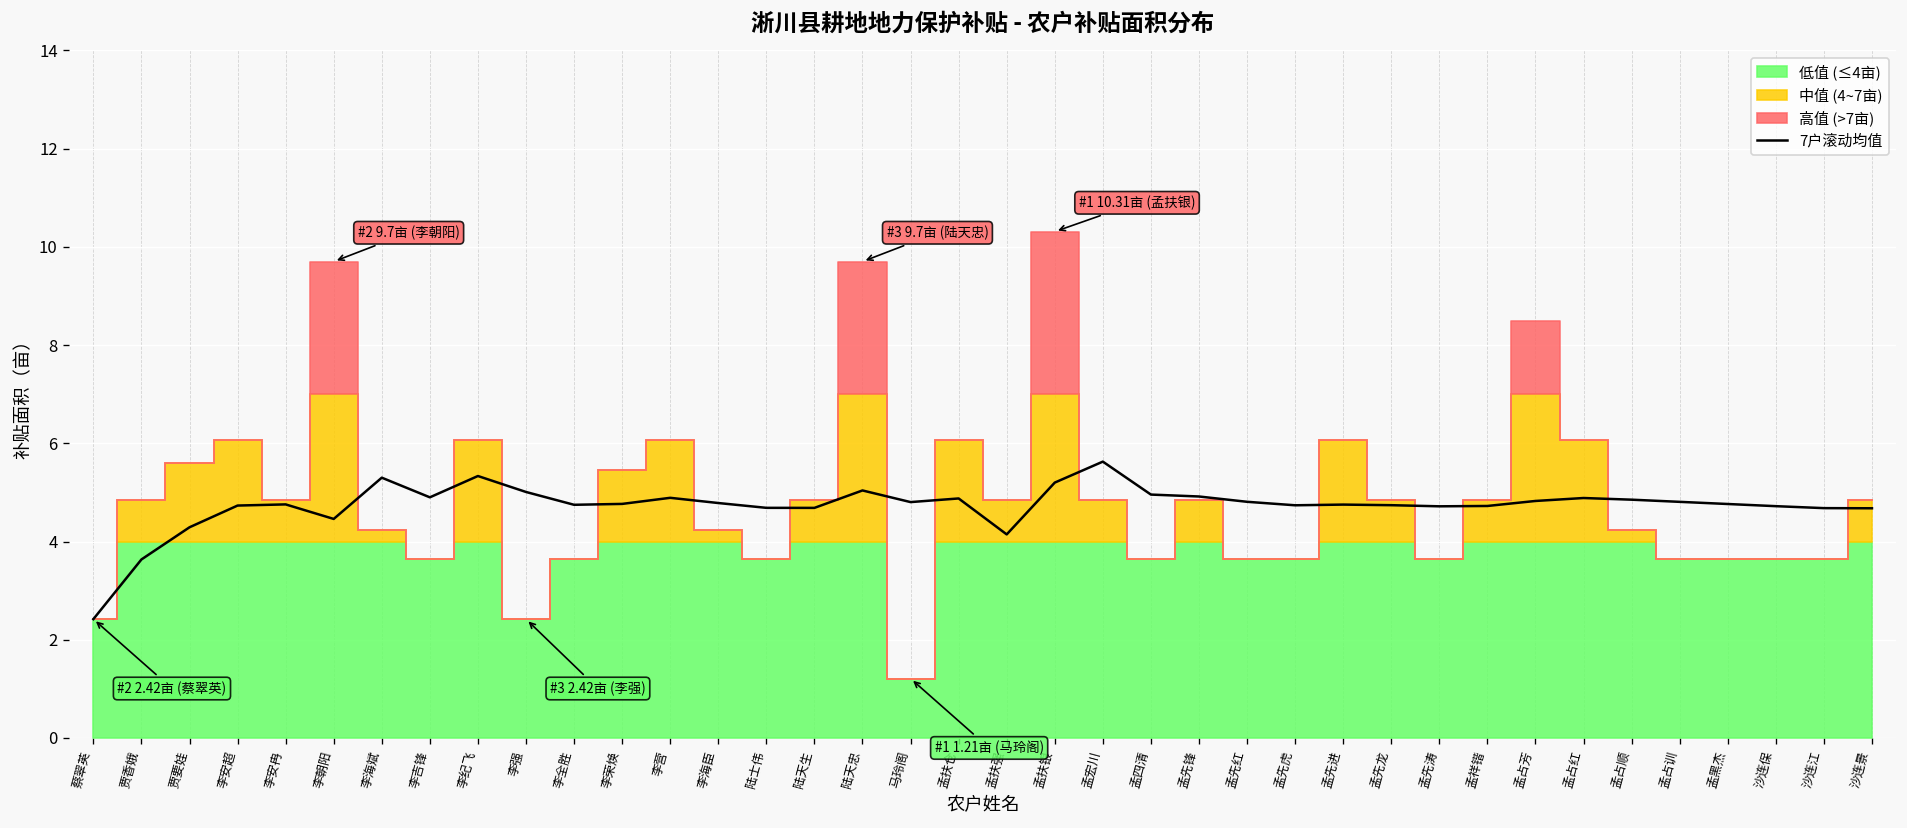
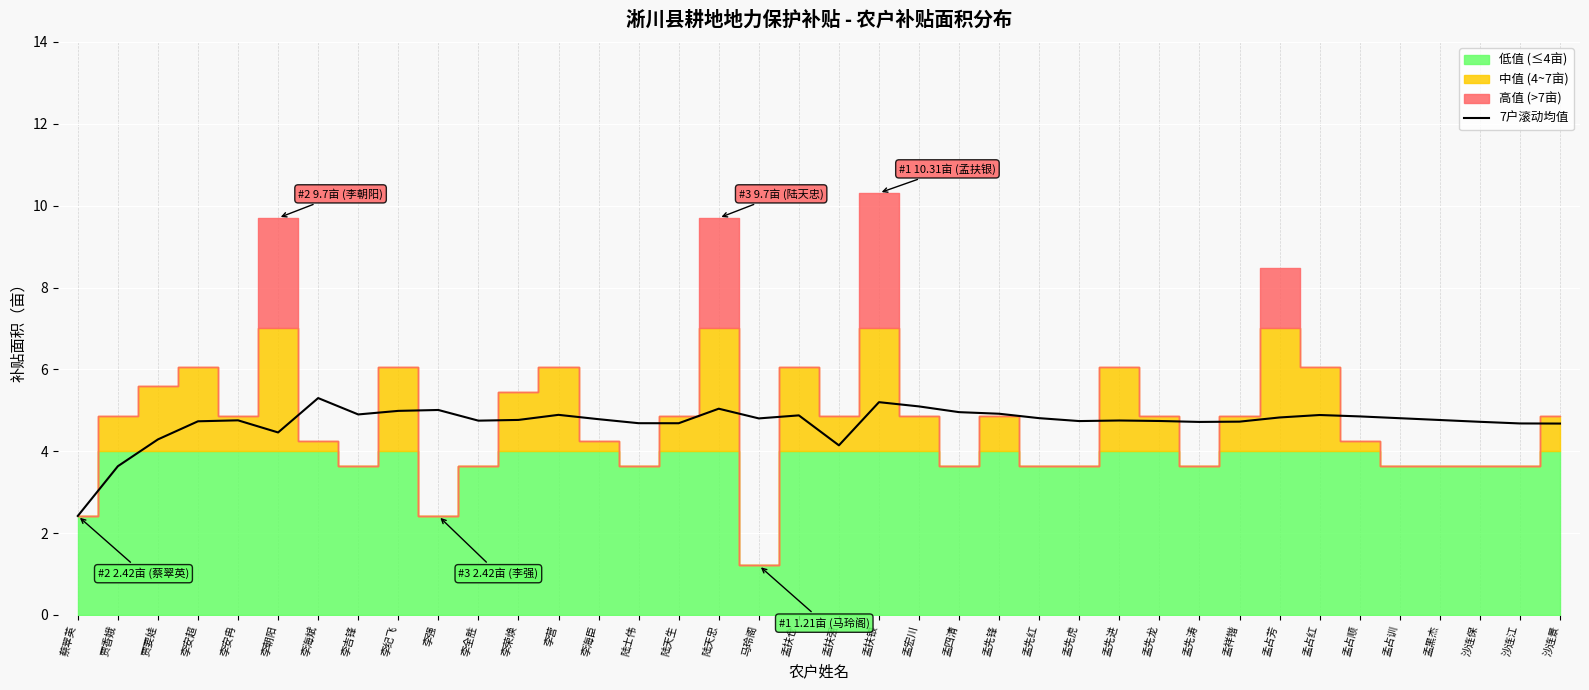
7户滚动均值, 李纪飞: 5.3 -> 5.0
7户滚动均值, 孟宏川: 5.6 -> 5.1
